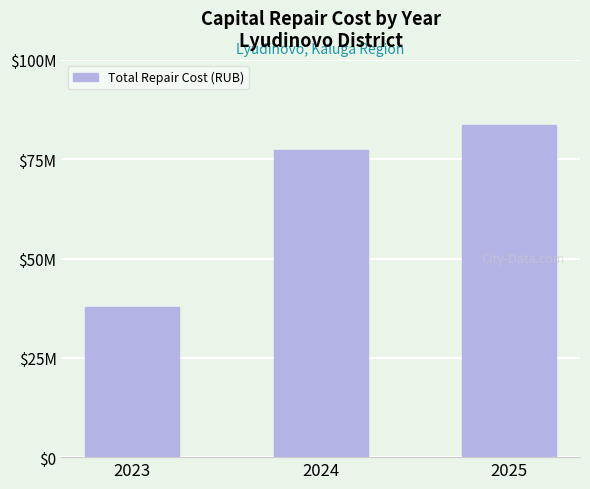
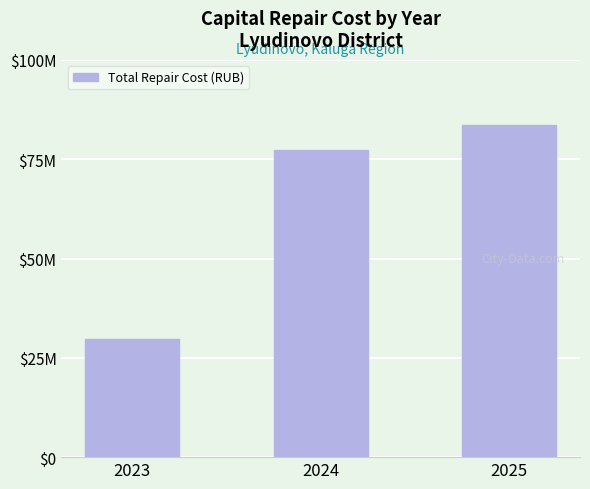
2023: $38000000 -> $30000000
